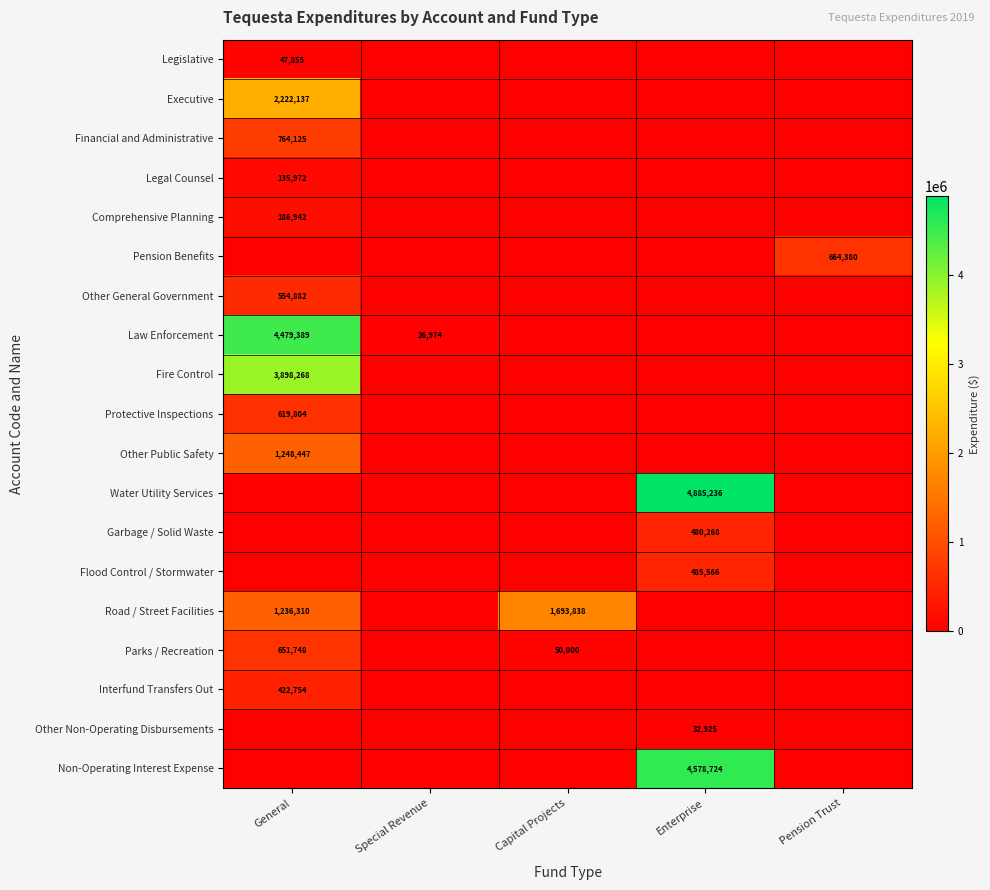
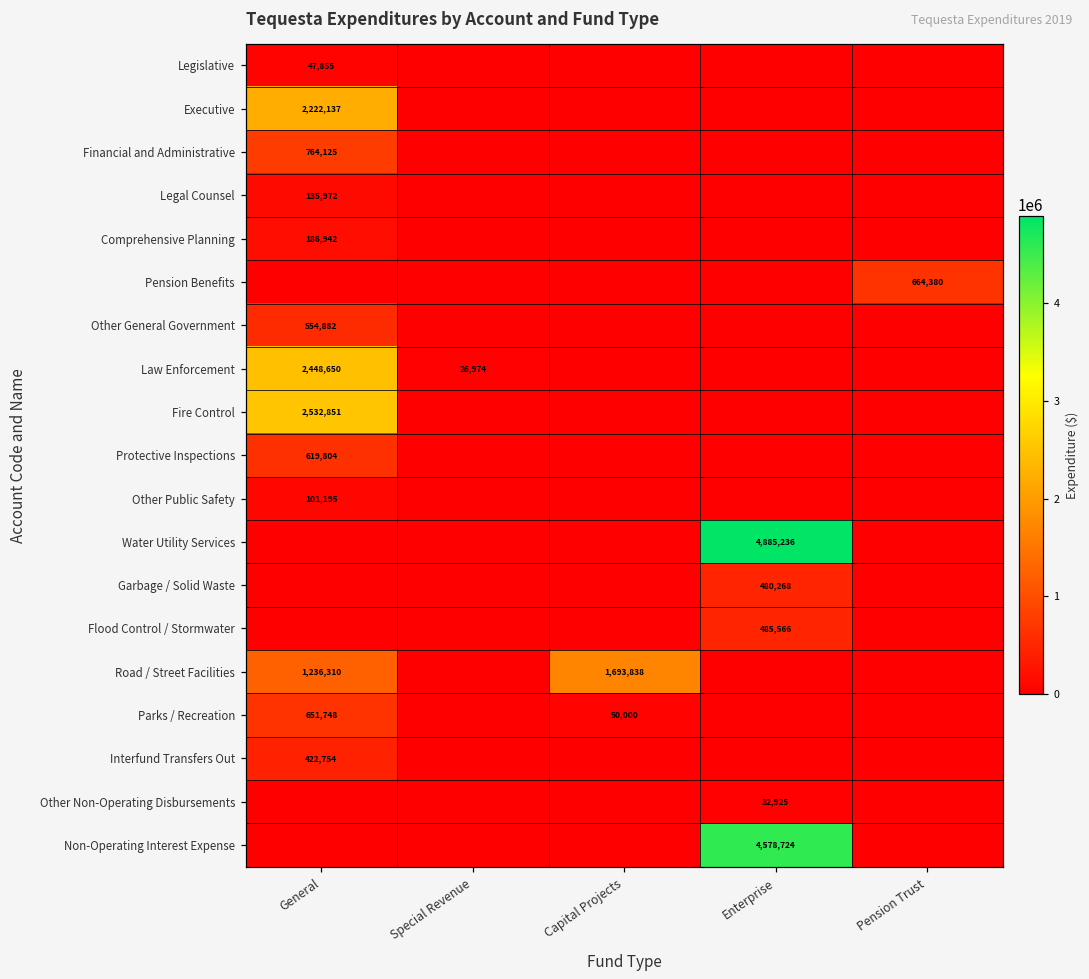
Law Enforcement, General: 4,479,389 -> 2,448,650
Fire Control, General: 3,898,268 -> 2,532,851
Other Public Safety, General: 1,248,447 -> 101,195
